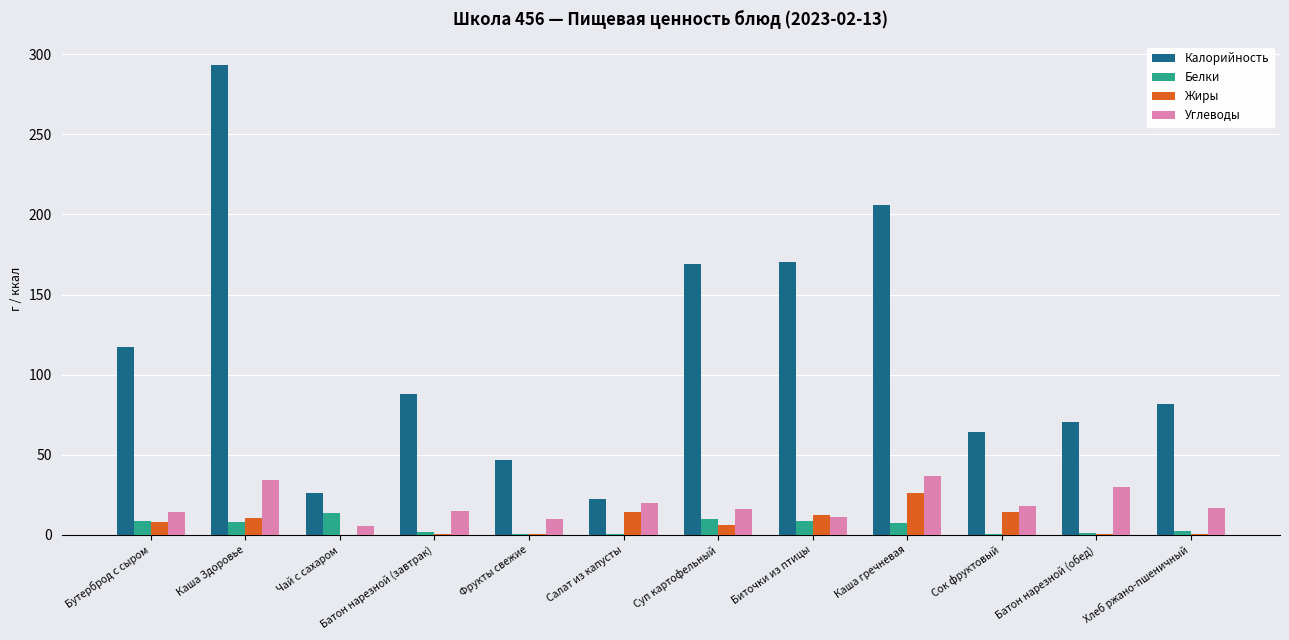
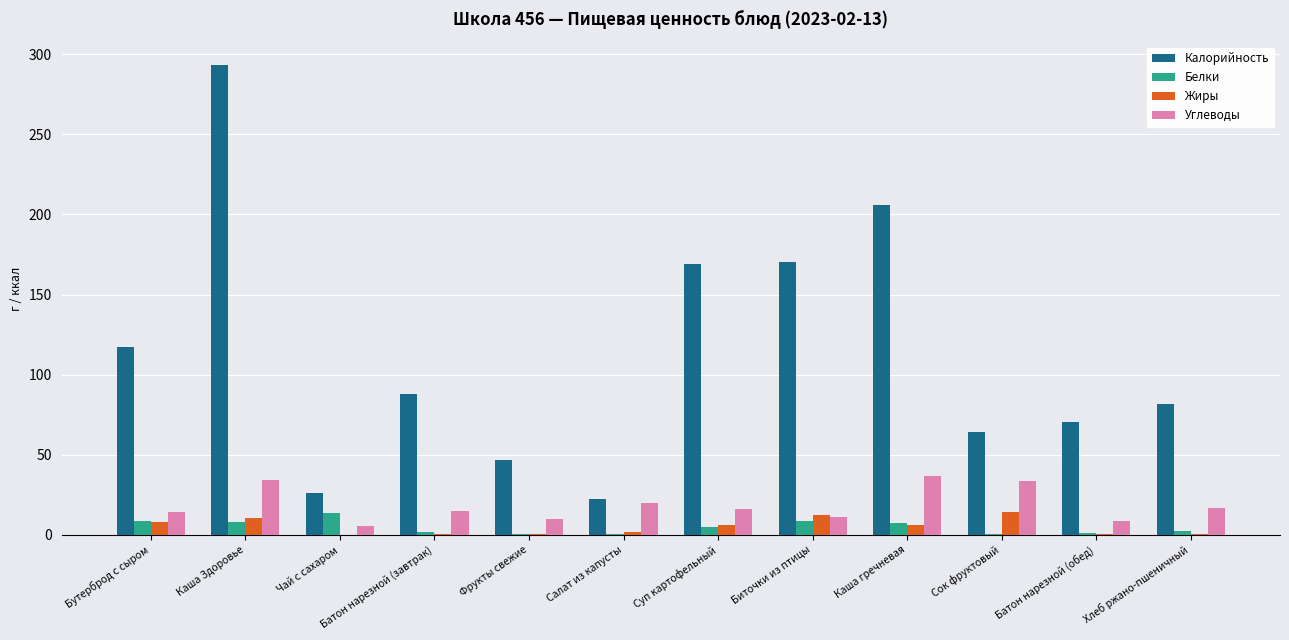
Жиры, Салат из капусты: 14 -> 2
Белки, Суп картофельный: 10 -> 5
Жиры, Каша гречневая: 27 -> 6
Углеводы, Сок фруктовый: 18 -> 34
Углеводы, Батон нарезной (обед): 30 -> 9
